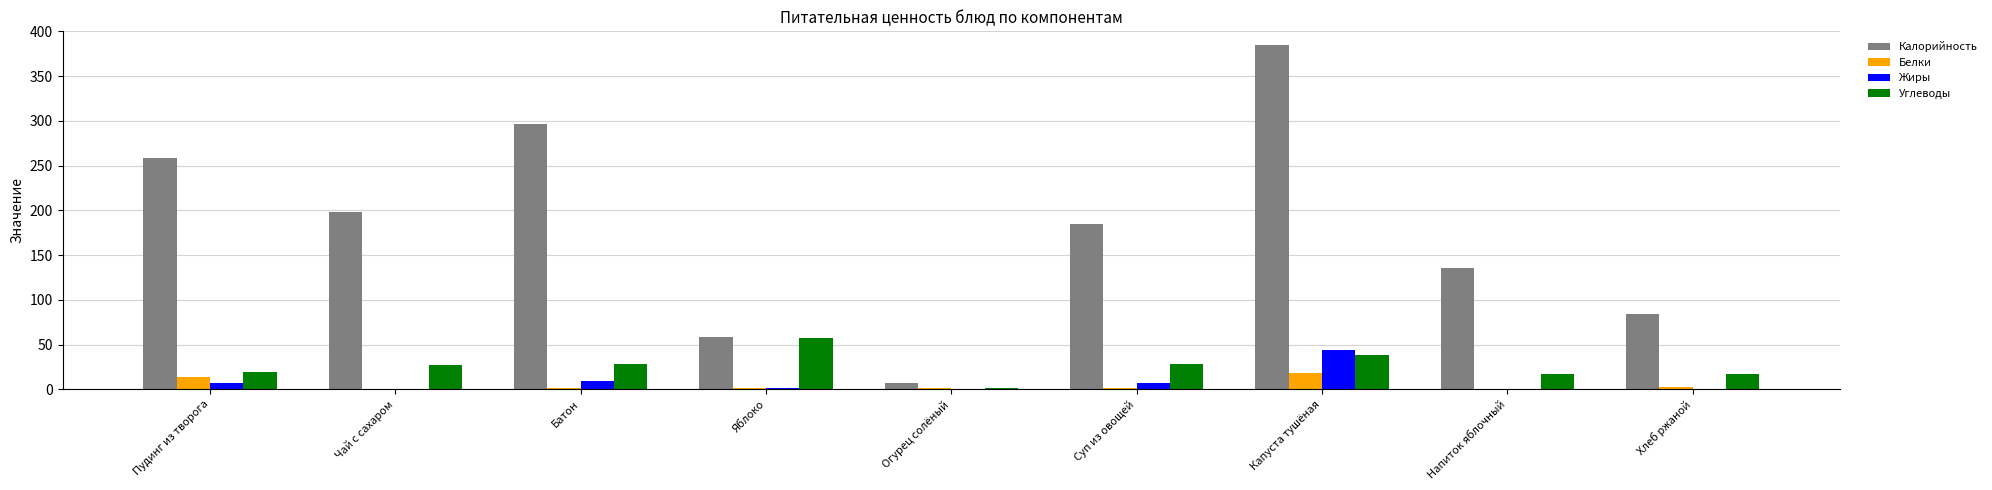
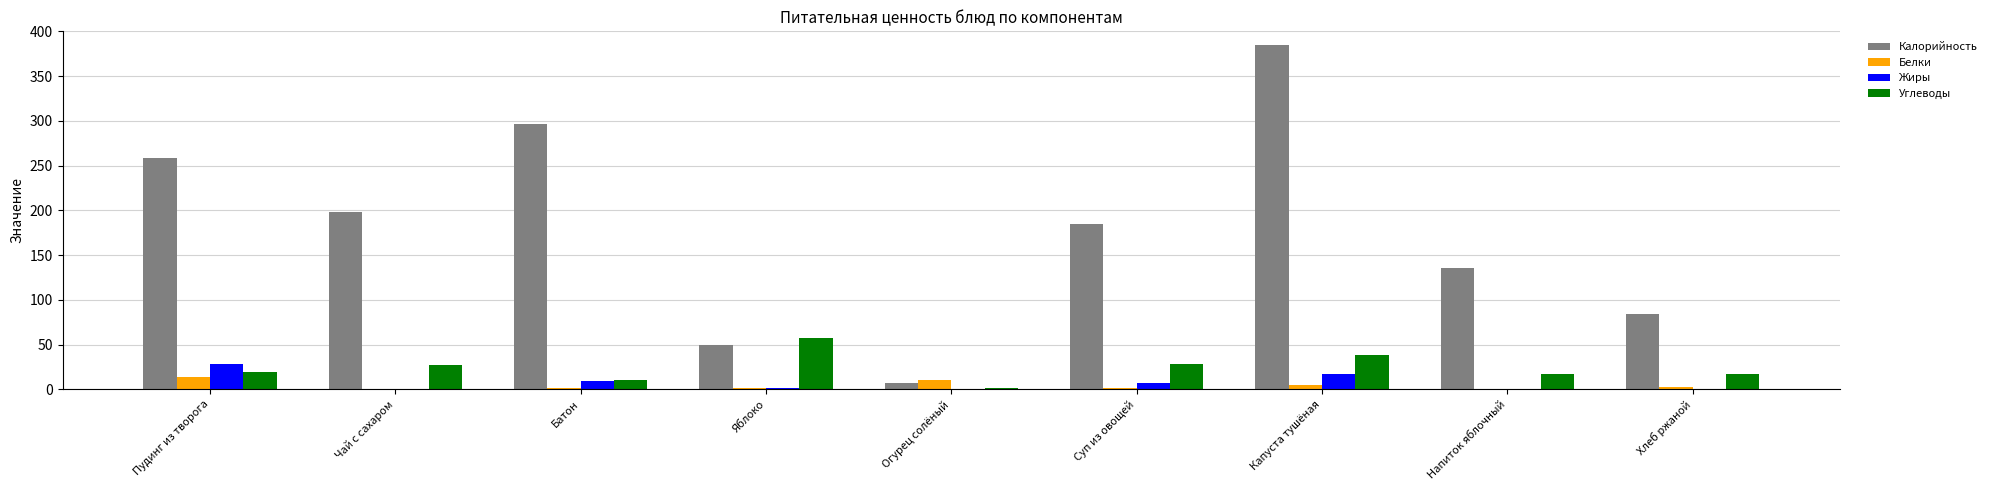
Жиры, Пудинг из творога: 10 -> 30
Углеводы, Батон: 30 -> 10
Калорийность, Яблоко: 60 -> 50
Белки, Огурец солёный: 0 -> 10
Белки, Капуста тушёная: 20 -> 10
Жиры, Капуста тушёная: 40 -> 20
